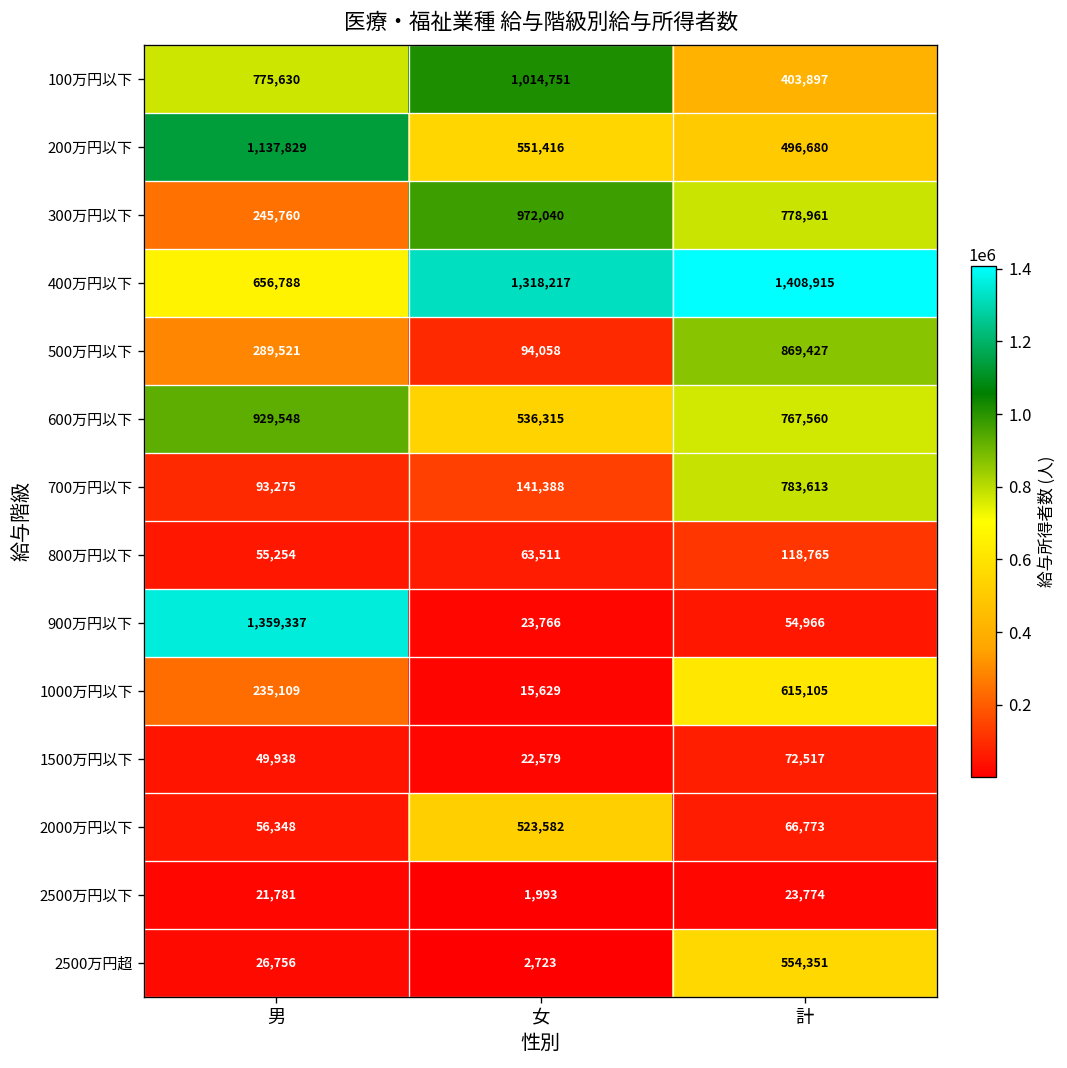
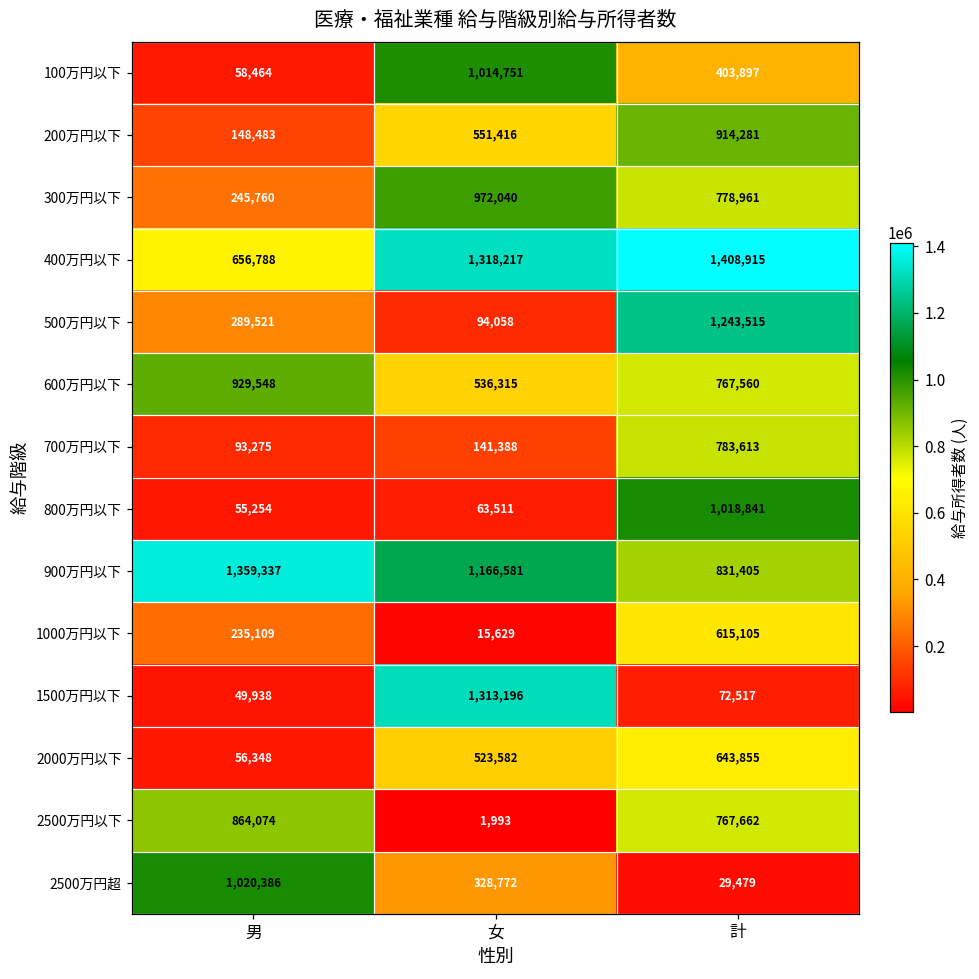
100万円以下, 男: 775,630 -> 58,464
200万円以下, 男: 1,137,829 -> 148,483
200万円以下, 計: 496,680 -> 914,281
500万円以下, 計: 869,427 -> 1,243,515
800万円以下, 計: 118,765 -> 1,018,841
900万円以下, 女: 23,766 -> 1,166,581
900万円以下, 計: 54,966 -> 831,405
1500万円以下, 女: 22,579 -> 1,313,196
2000万円以下, 計: 66,773 -> 643,855
2500万円以下, 男: 21,781 -> 864,074
2500万円以下, 計: 23,774 -> 767,662
2500万円超, 男: 26,756 -> 1,020,386
2500万円超, 女: 2,723 -> 328,772
2500万円超, 計: 554,351 -> 29,479
